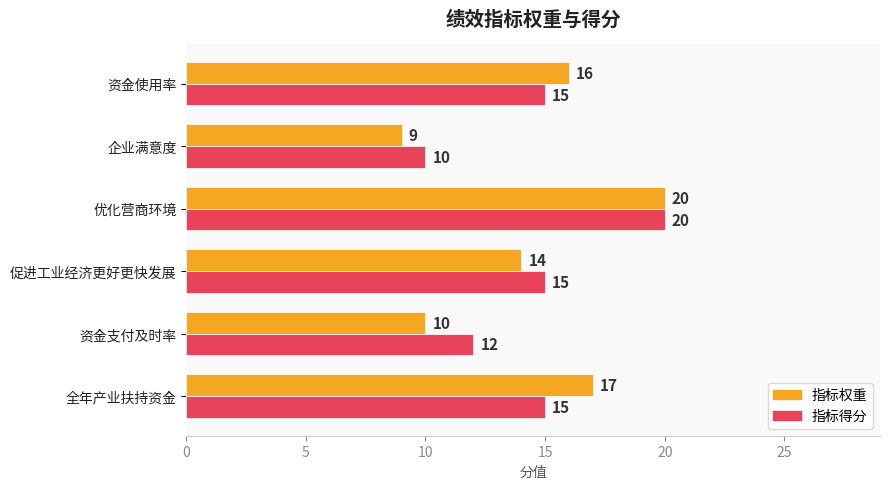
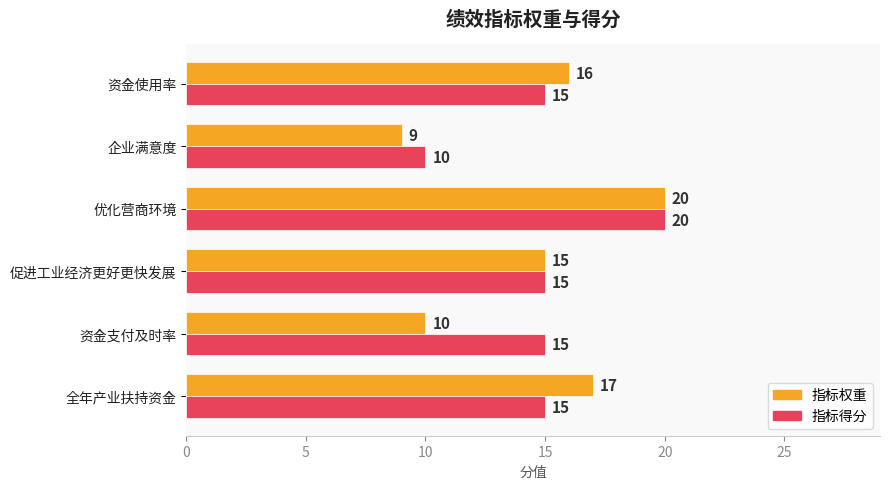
指标权重, 促进工业经济更好更快发展: 14 -> 15
指标得分, 资金支付及时率: 12 -> 15
